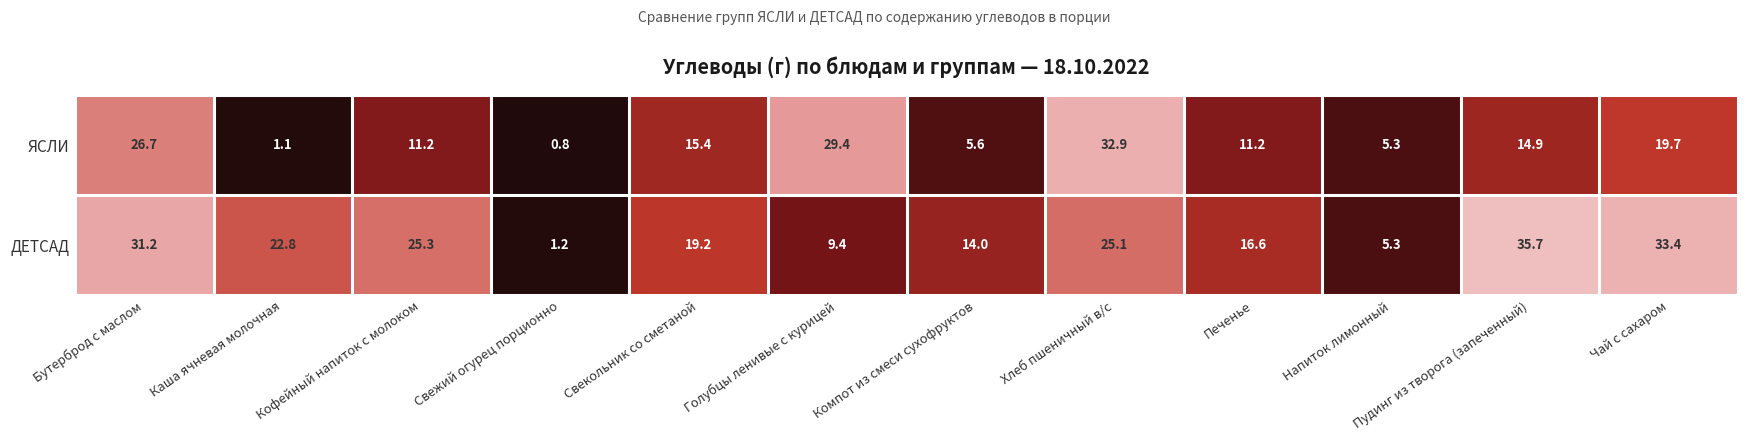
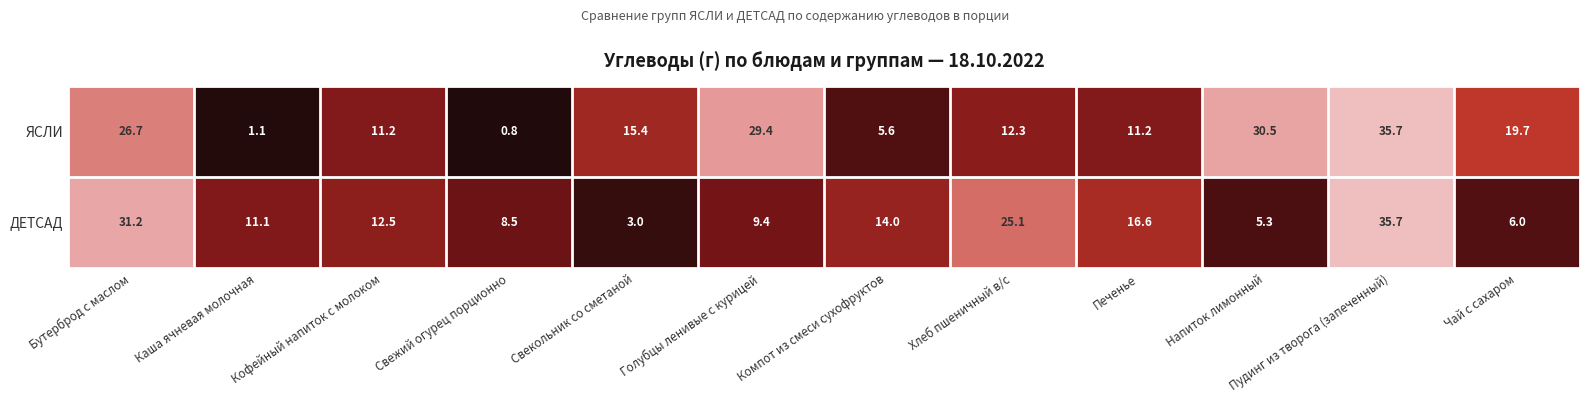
ЯСЛИ, Хлеб пшеничный в/с: 32.9 -> 12.3
ЯСЛИ, Напиток лимонный: 5.3 -> 30.5
ЯСЛИ, Пудинг из творога (запеченный): 14.9 -> 35.7
ДЕТСАД, Каша ячневая молочная: 22.8 -> 11.1
ДЕТСАД, Кофейный напиток с молоком: 25.3 -> 12.5
ДЕТСАД, Свежий огурец порционно: 1.2 -> 8.5
ДЕТСАД, Свекольник со сметаной: 19.2 -> 3.0
ДЕТСАД, Чай с сахаром: 33.4 -> 6.0
